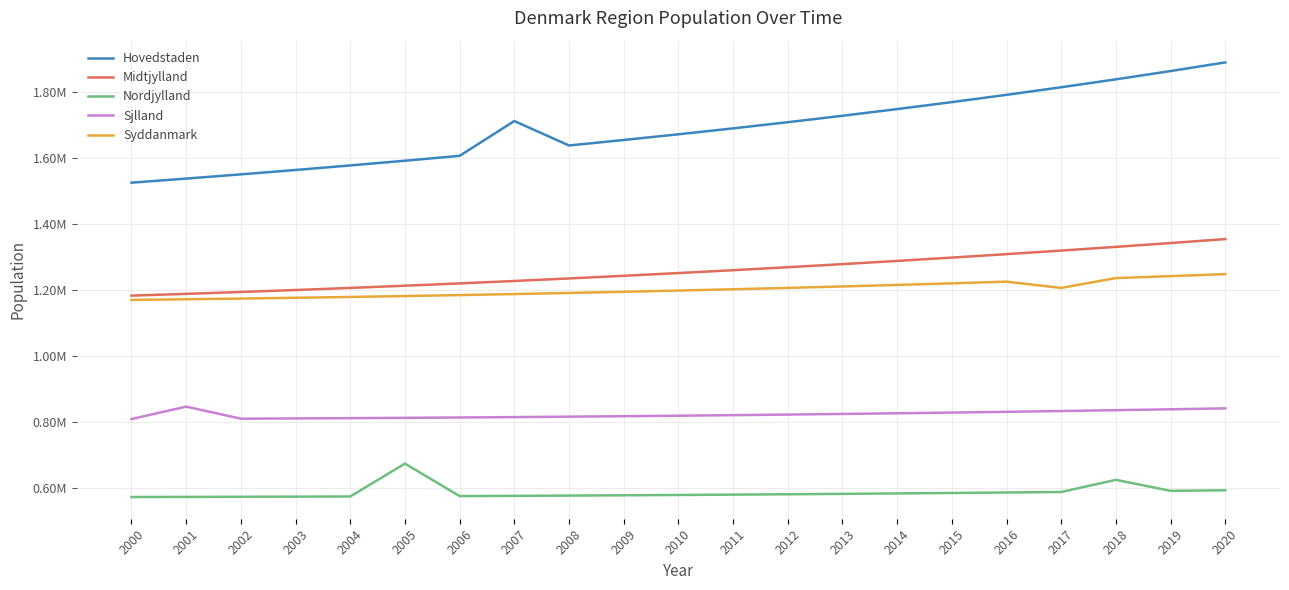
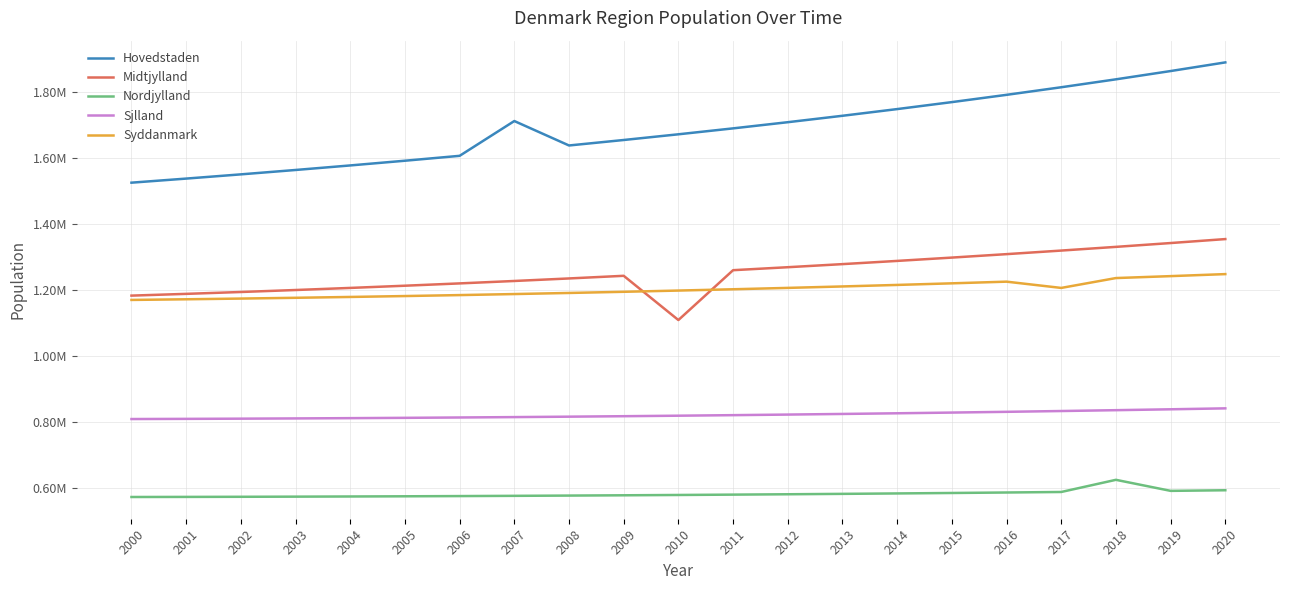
Sjlland, 2001: 850000 -> 810000
Nordjylland, 2005: 670000 -> 570000
Midtjylland, 2010: 1250000 -> 1110000
